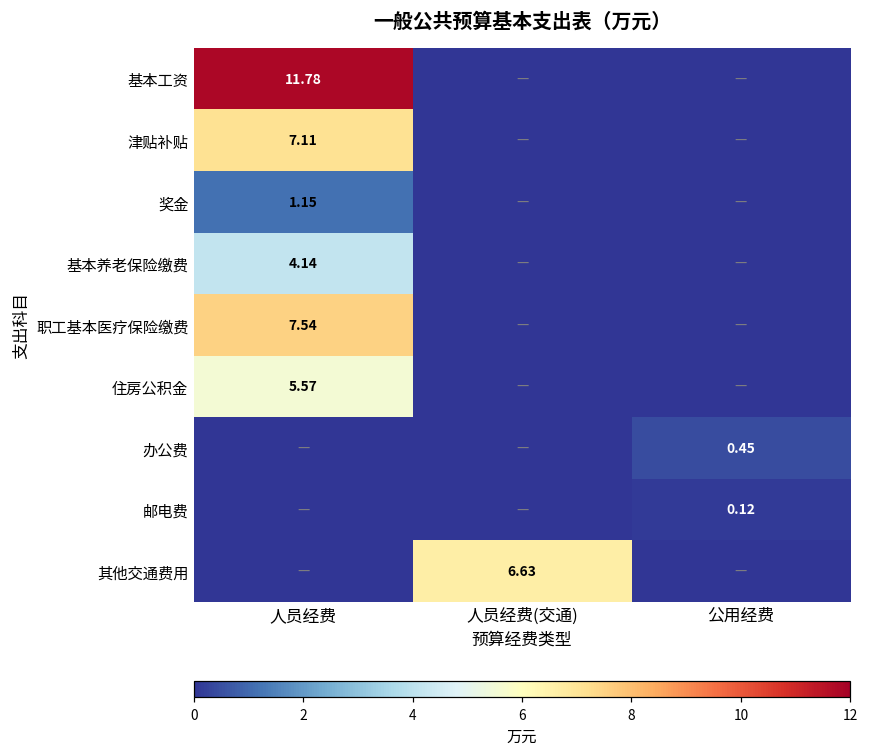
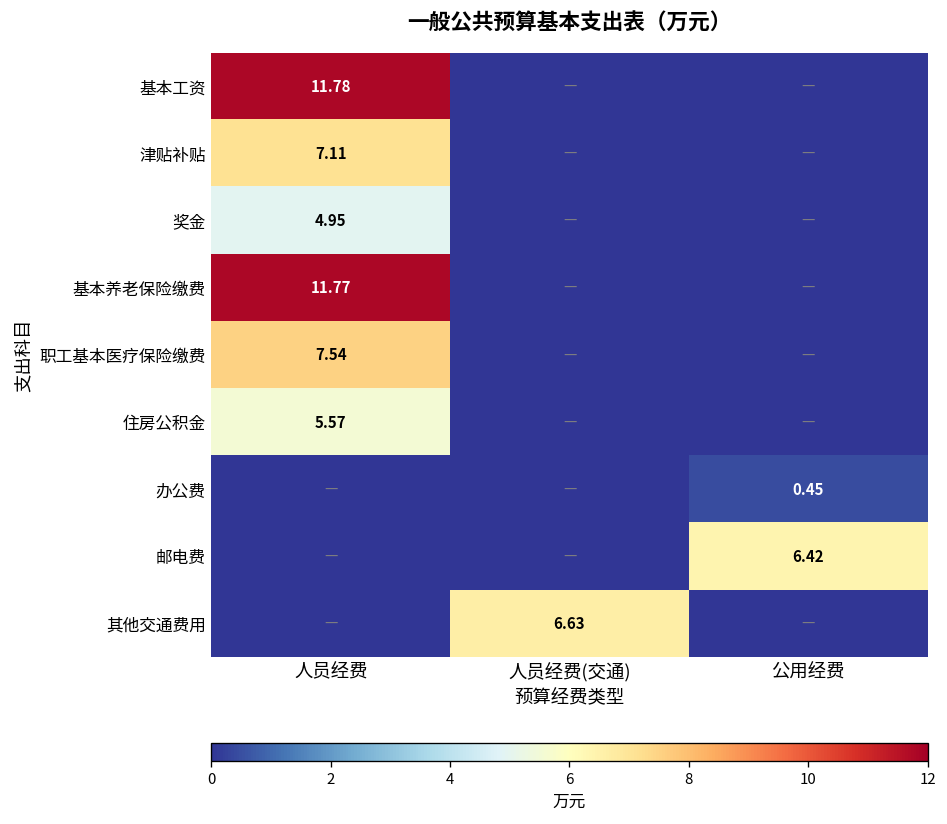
奖金, 人员经费: 1.15 -> 4.95
基本养老保险缴费, 人员经费: 4.14 -> 11.77
邮电费, 公用经费: 0.12 -> 6.42
